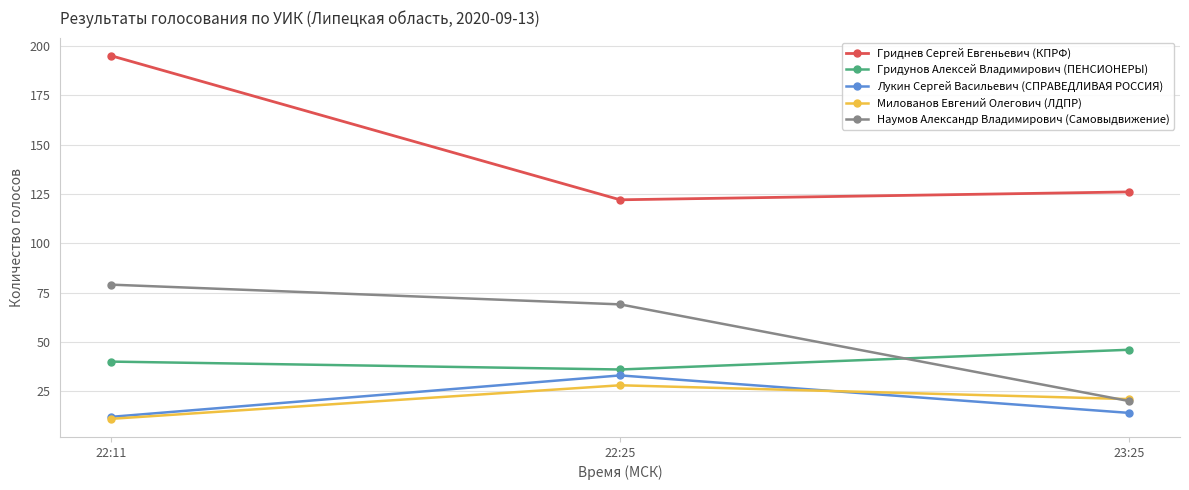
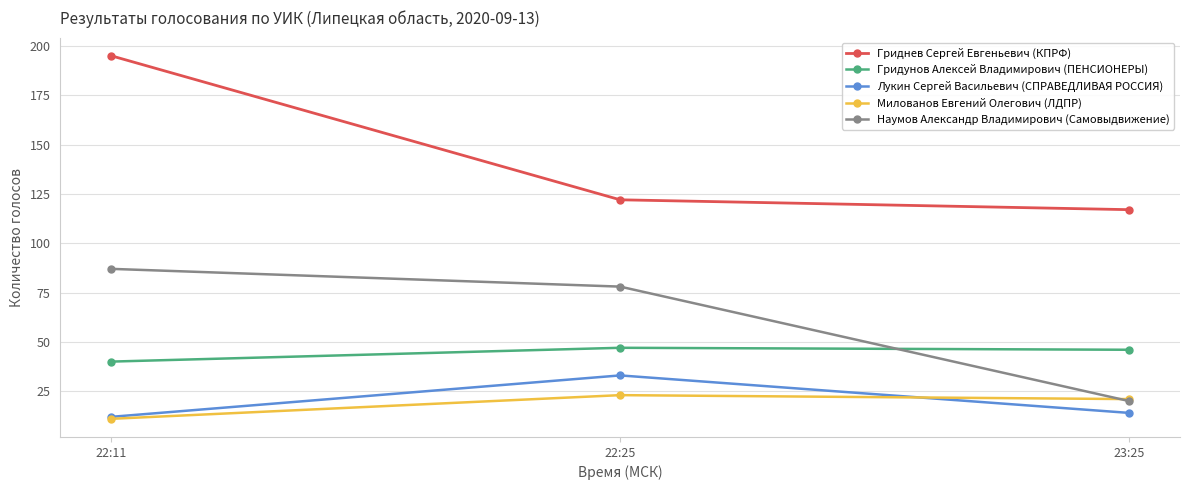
Наумов Александр Владимирович (Самовыдвижение), 22:11: 79 -> 87
Гридунов Алексей Владимирович (ПЕНСИОНЕРЫ), 22:25: 36 -> 47
Милованов Евгений Олегович (ЛДПР), 22:25: 28 -> 23
Наумов Александр Владимирович (Самовыдвижение), 22:25: 69 -> 78
Гриднев Сергей Евгеньевич (КПРФ), 23:25: 126 -> 117
